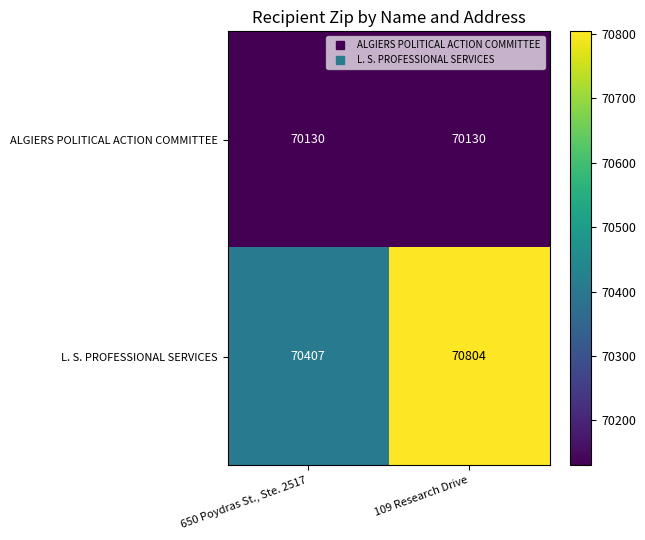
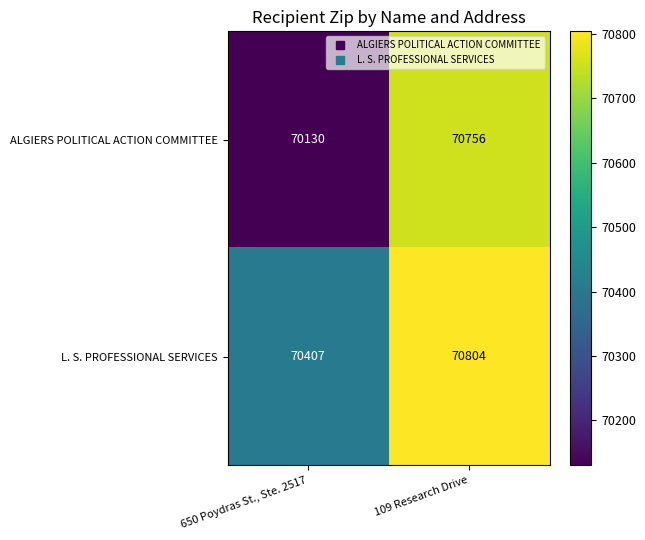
ALGIERS POLITICAL ACTION COMMITTEE, 109 Research Drive: 70130 -> 70756
